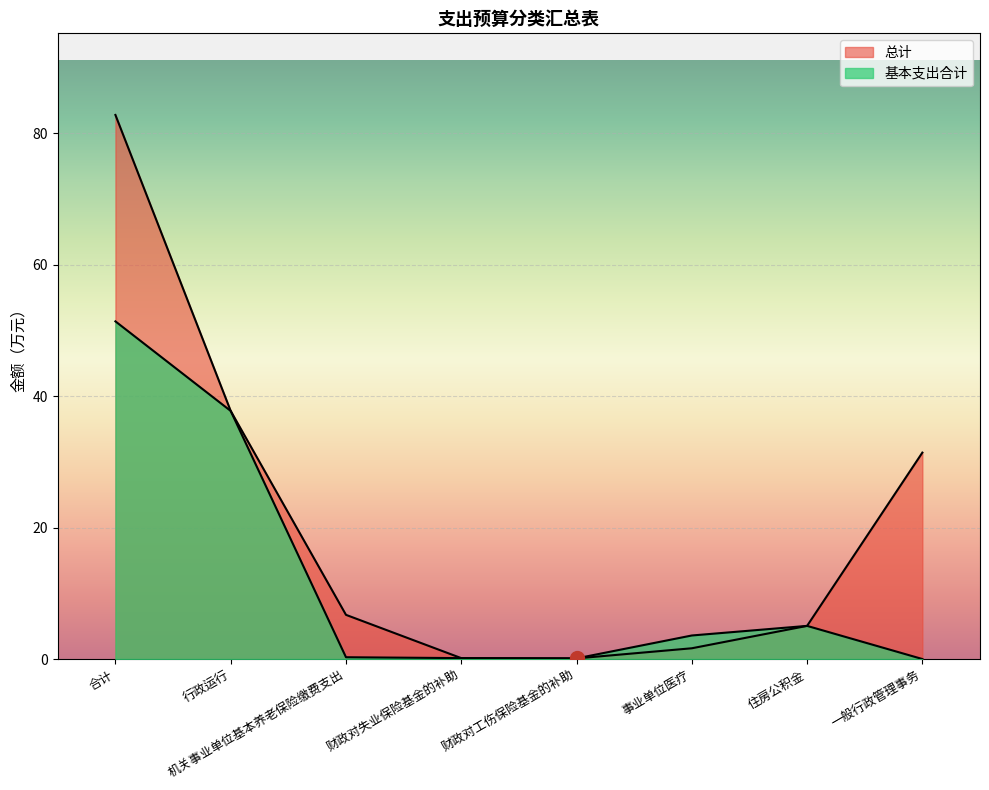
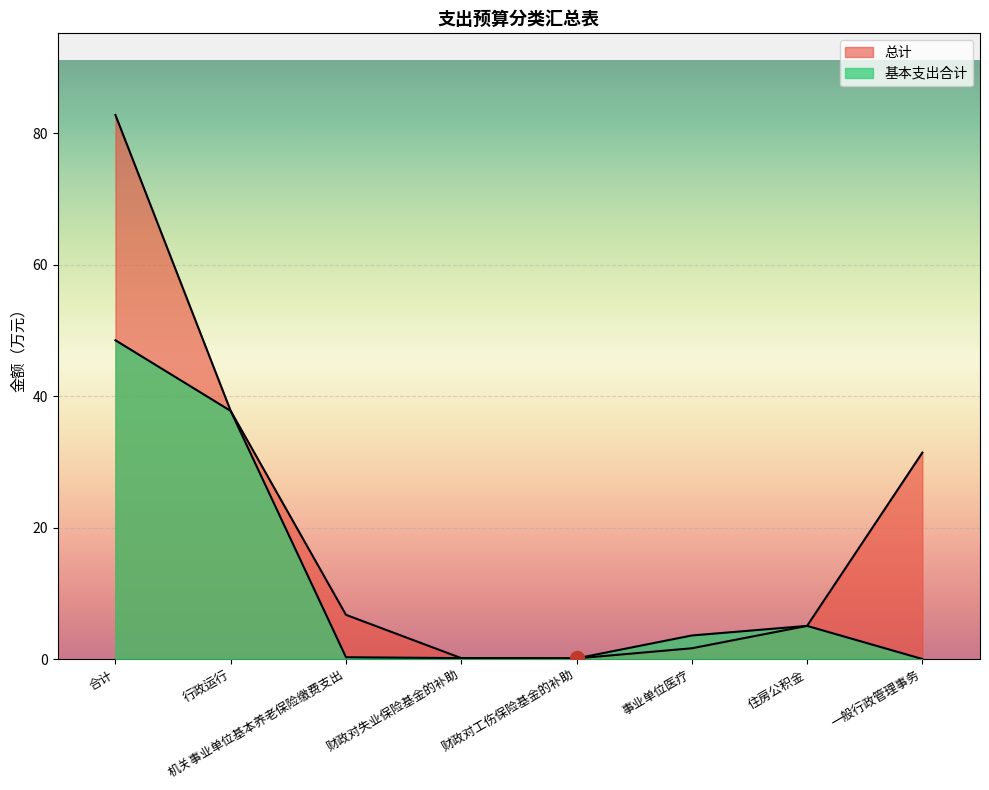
基本支出合计, 合计: 51 -> 48
